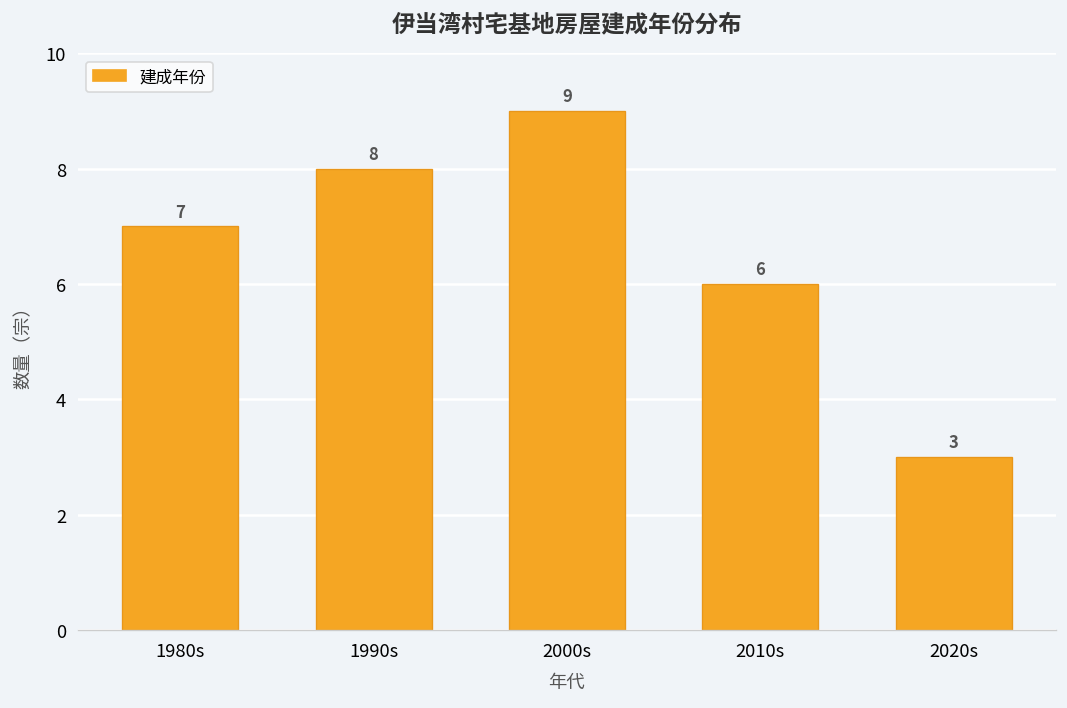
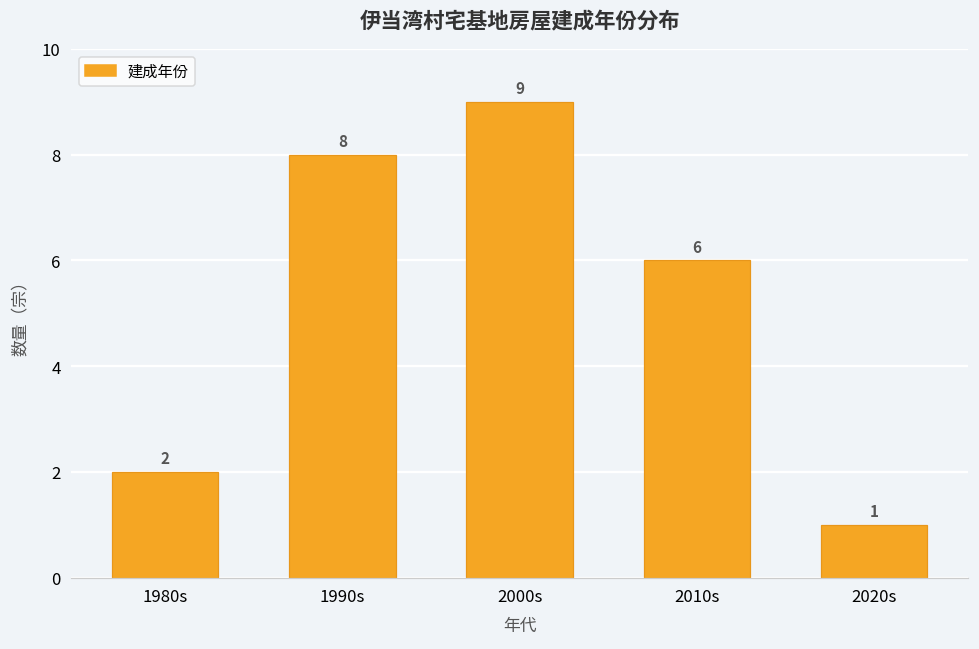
1980s: 7 -> 2
2020s: 3 -> 1
